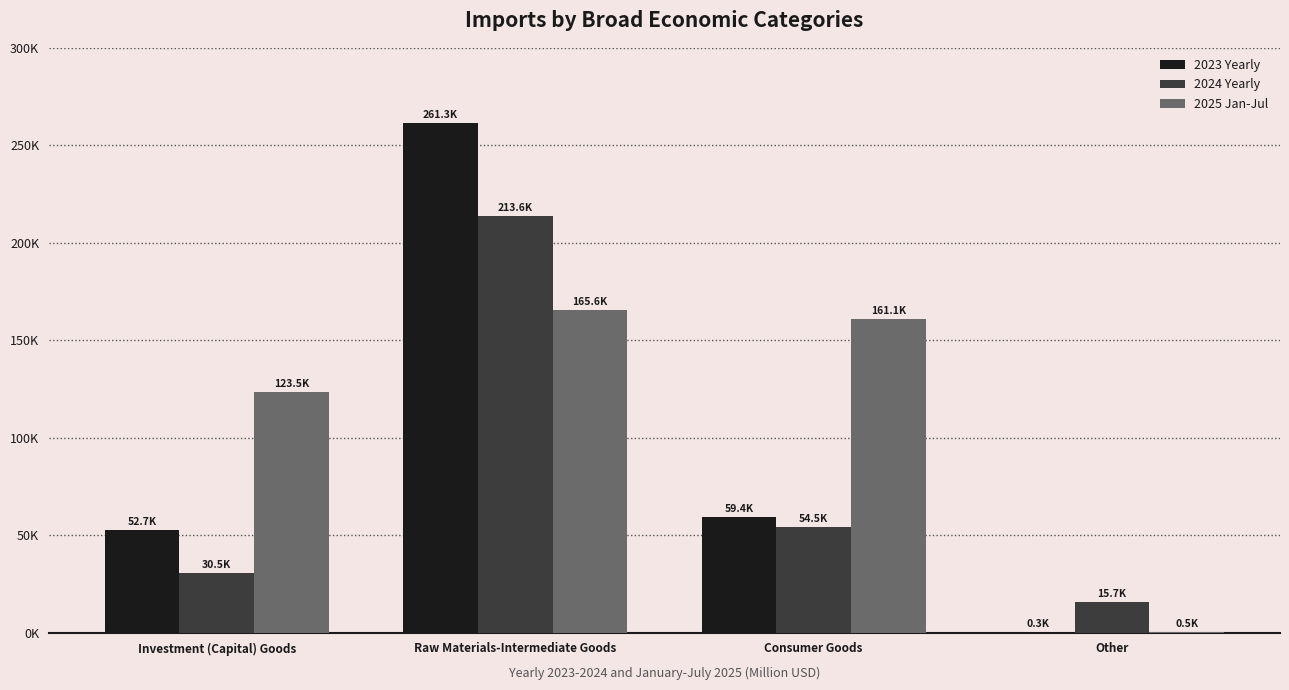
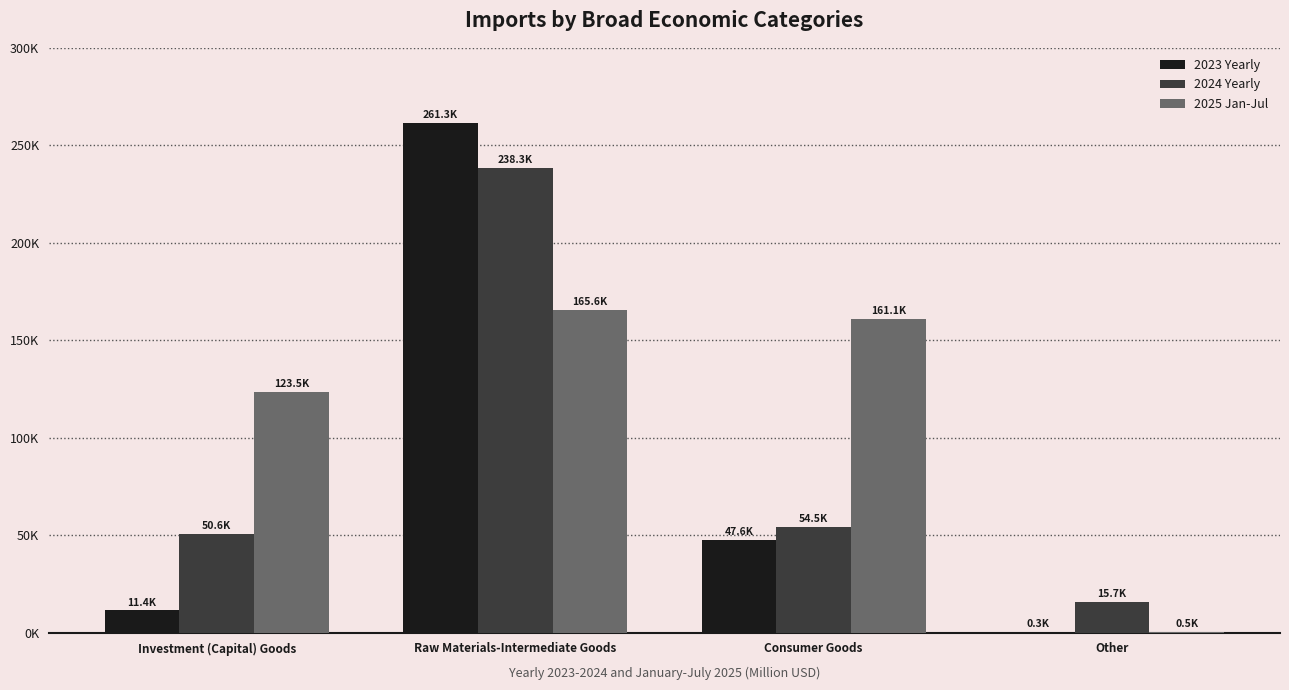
2023 Yearly, Investment (Capital) Goods: 52.7K -> 11.4K
2024 Yearly, Investment (Capital) Goods: 30.5K -> 50.6K
2024 Yearly, Raw Materials-Intermediate Goods: 213.6K -> 238.3K
2023 Yearly, Consumer Goods: 59.4K -> 47.6K
